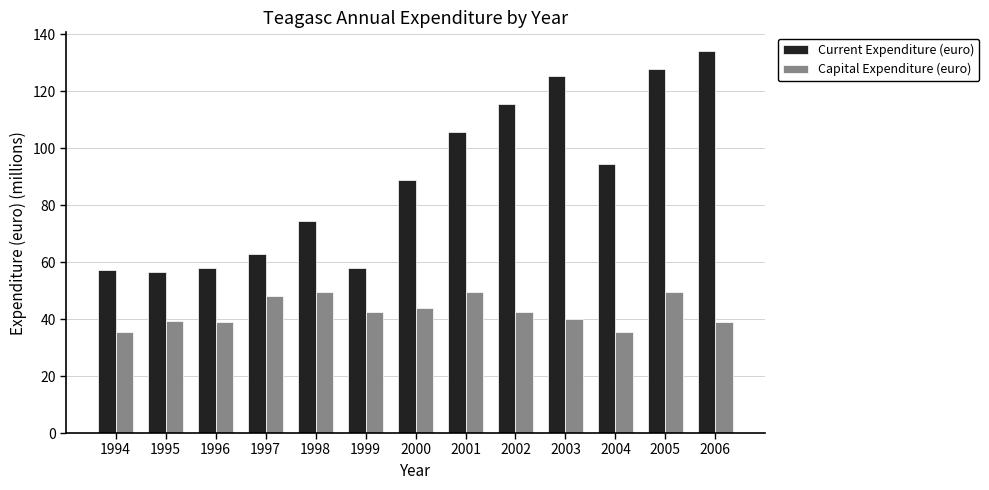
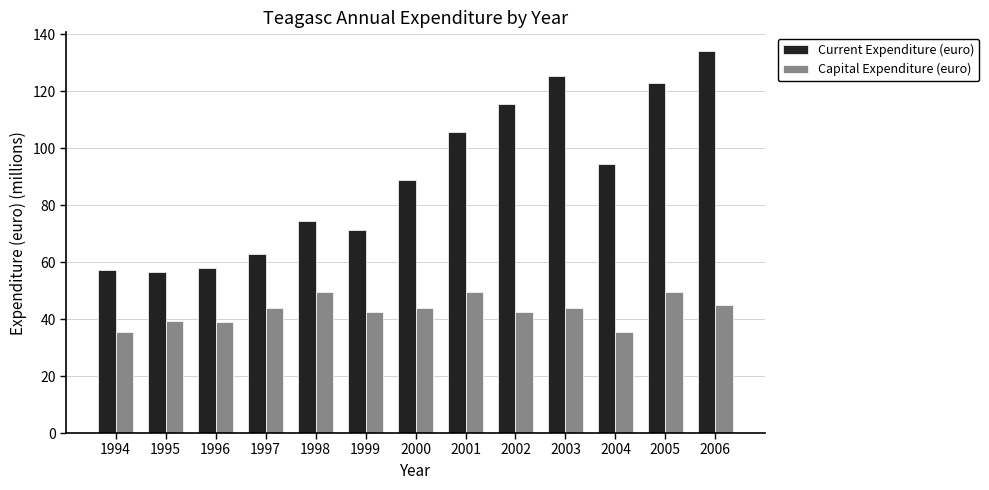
Capital Expenditure (euro), 1997: 48 -> 44
Current Expenditure (euro), 1999: 58 -> 71
Capital Expenditure (euro), 2003: 40 -> 44
Current Expenditure (euro), 2005: 128 -> 123
Capital Expenditure (euro), 2006: 39 -> 45
